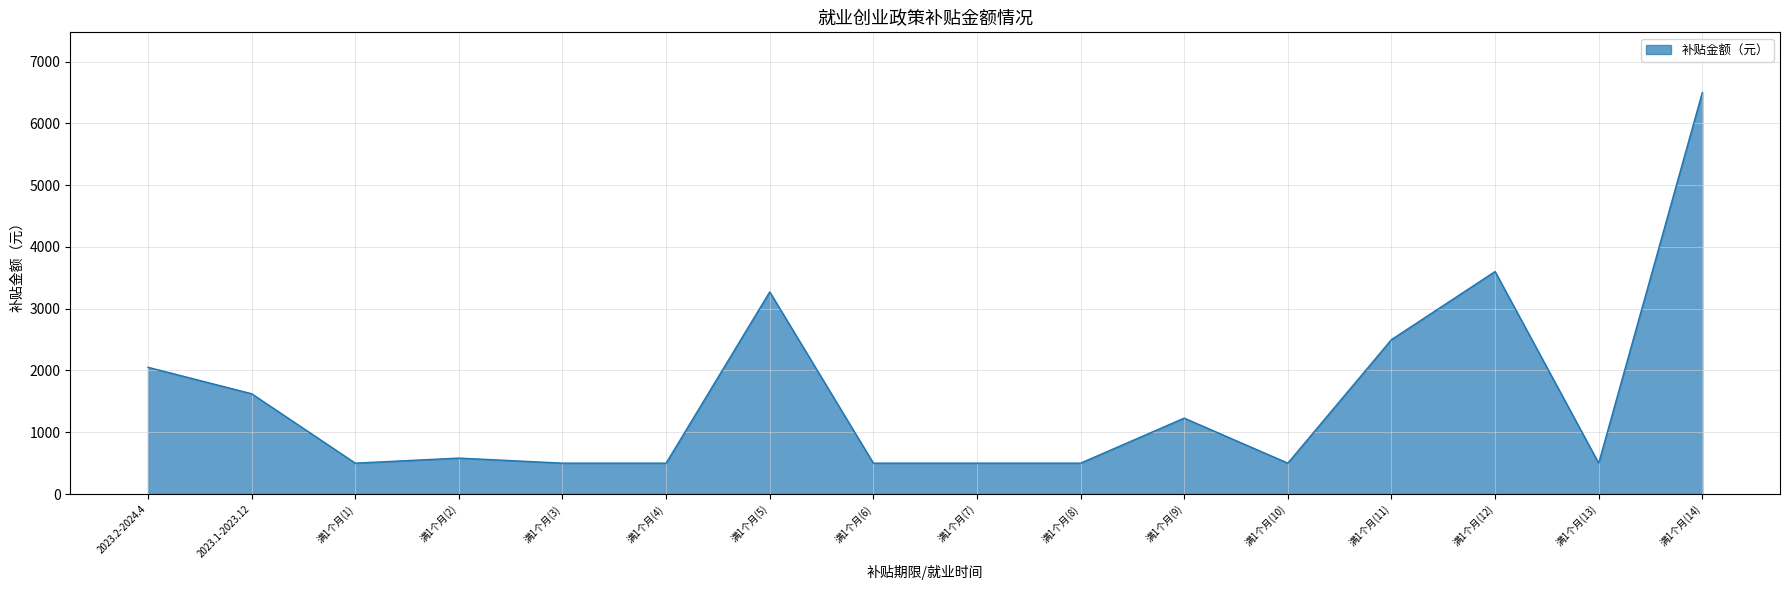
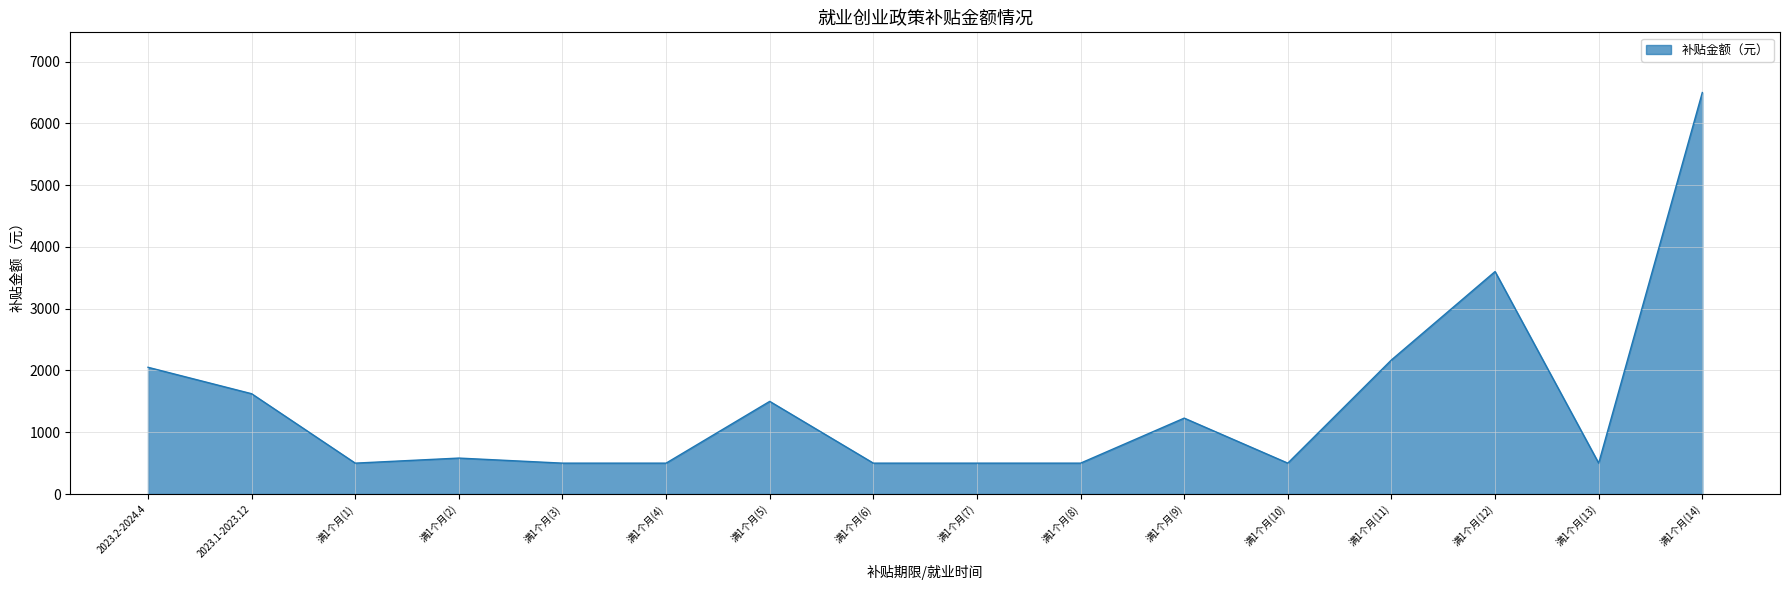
满1个月(5): 3300 -> 1500
满1个月(11): 2500 -> 2200
